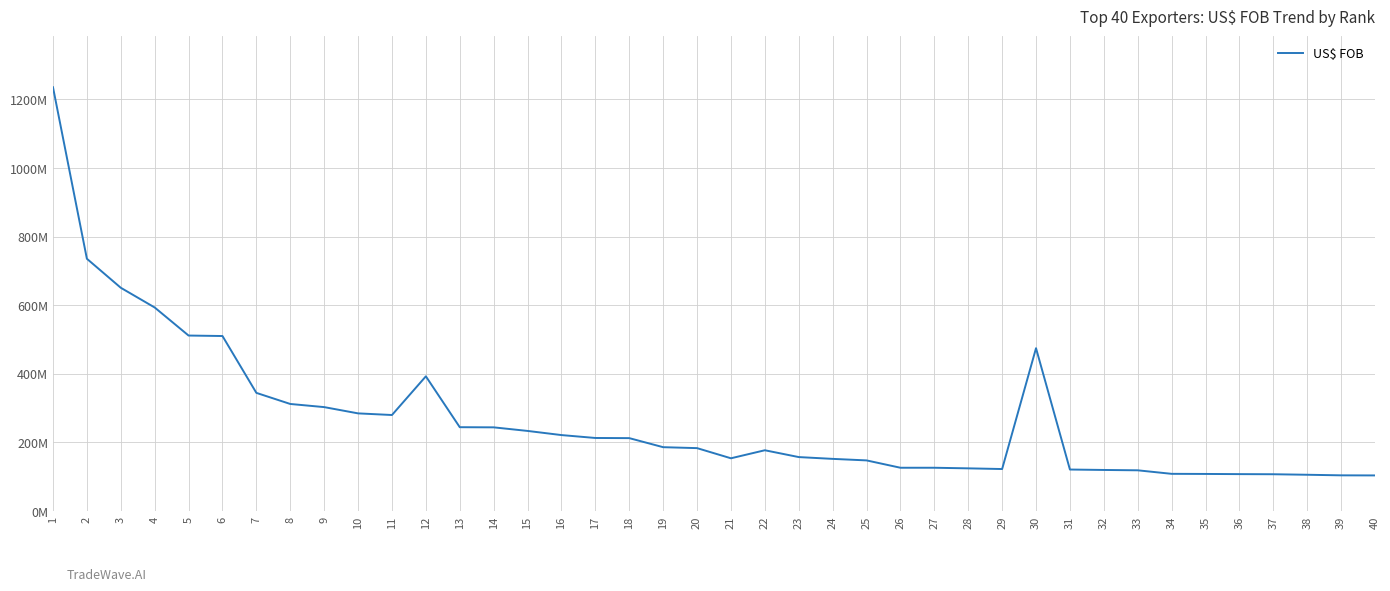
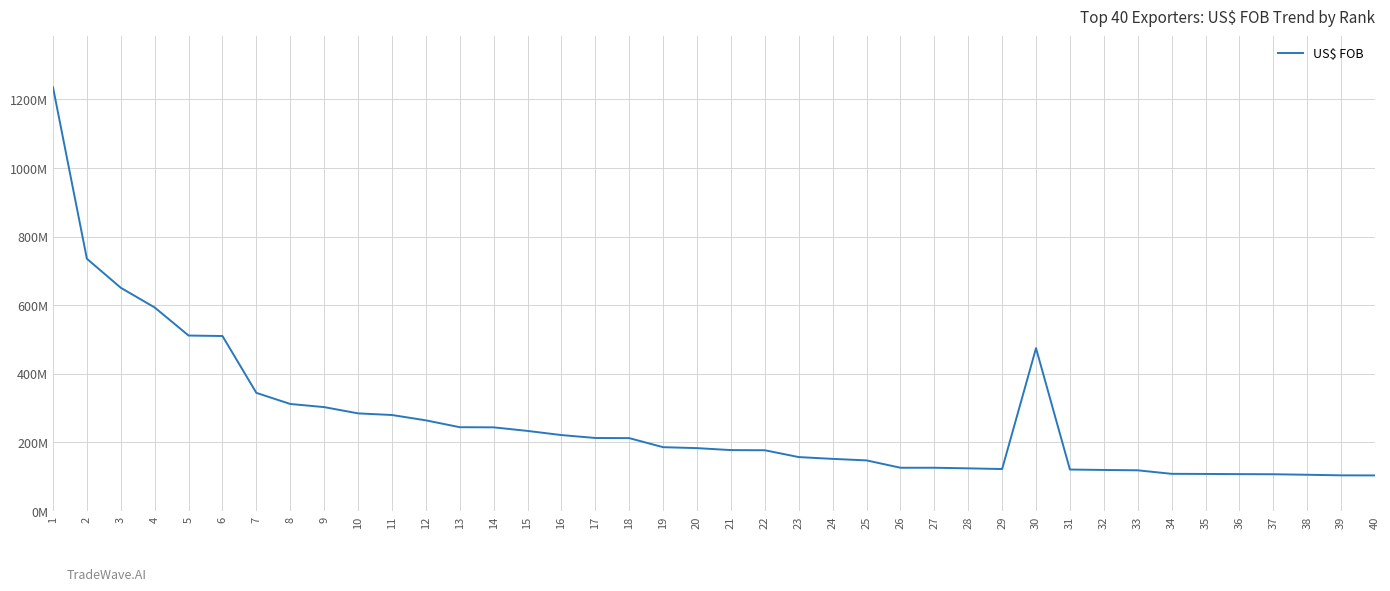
12: 390000000 -> 260000000
21: 150000000 -> 180000000
